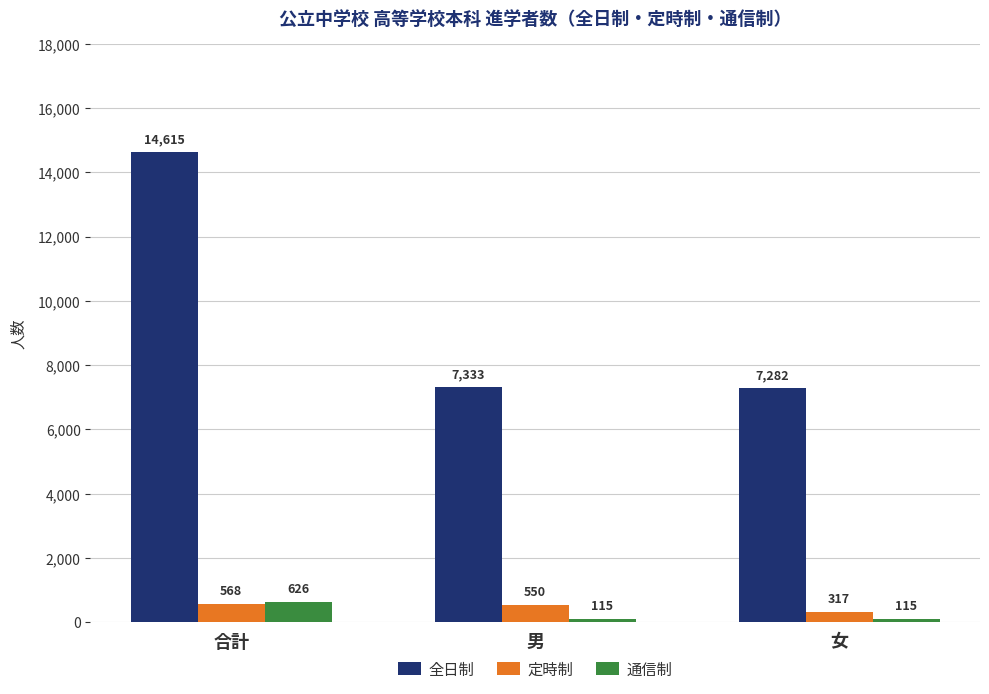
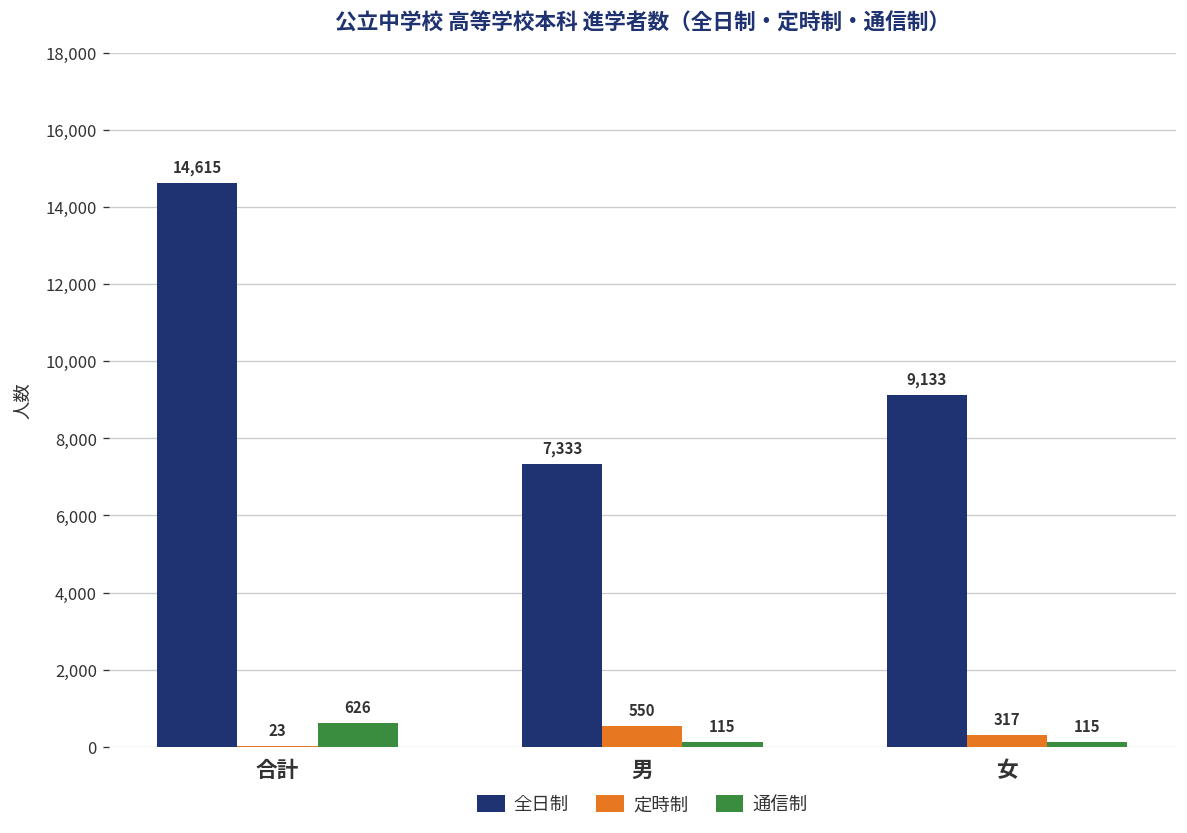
定時制, 合計: 568 -> 23
全日制, 女: 7,282 -> 9,133
